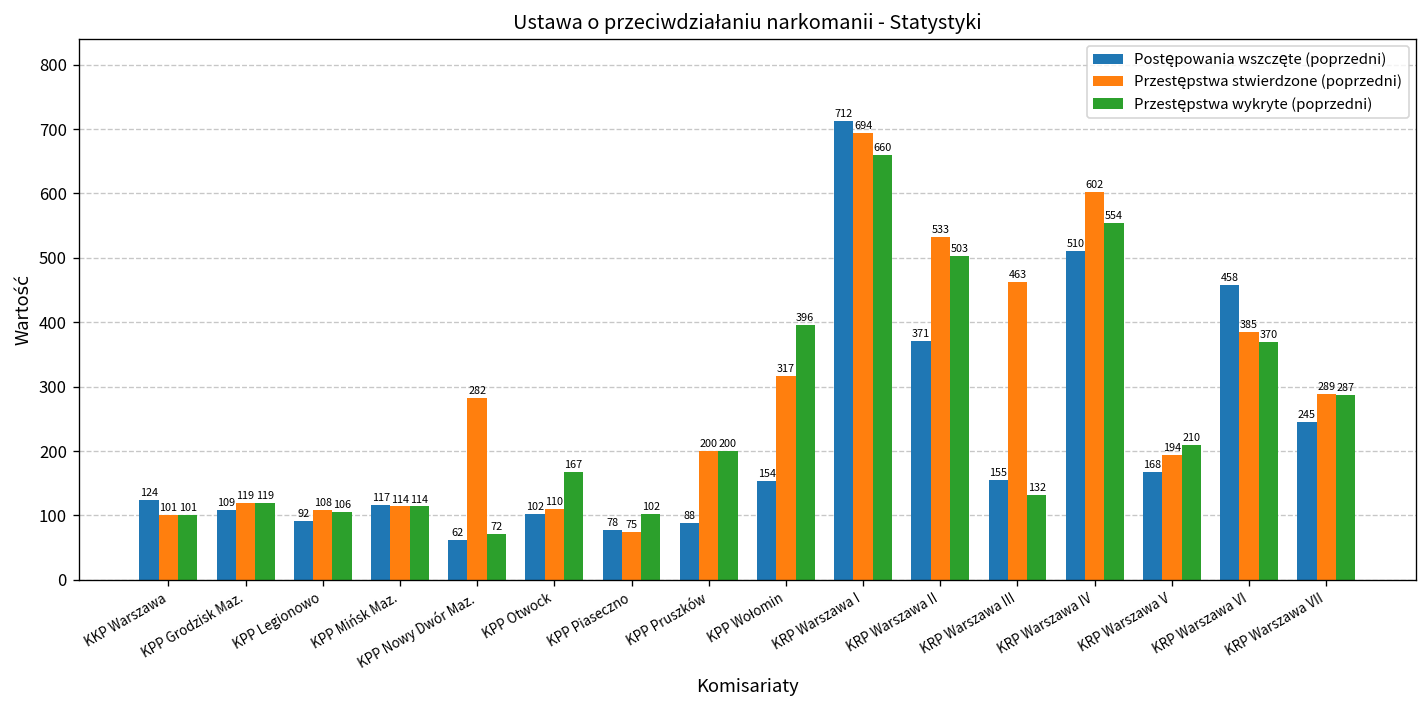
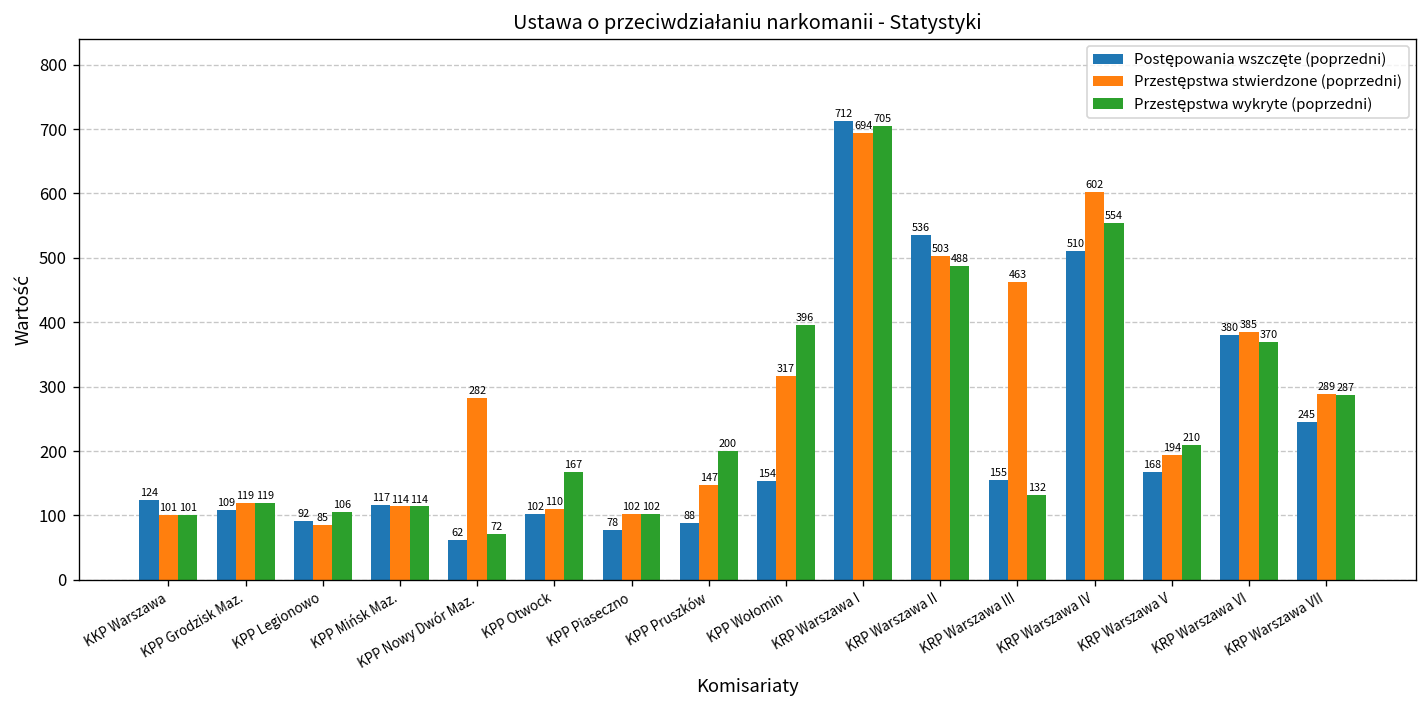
Przestępstwa stwierdzone (poprzedni), KPP Legionowo: 108 -> 85
Przestępstwa stwierdzone (poprzedni), KPP Piaseczno: 75 -> 102
Przestępstwa stwierdzone (poprzedni), KPP Pruszków: 200 -> 147
Przestępstwa wykryte (poprzedni), KRP Warszawa I: 660 -> 705
Postępowania wszczęte (poprzedni), KRP Warszawa II: 371 -> 536
Przestępstwa stwierdzone (poprzedni), KRP Warszawa II: 533 -> 503
Przestępstwa wykryte (poprzedni), KRP Warszawa II: 503 -> 488
Postępowania wszczęte (poprzedni), KRP Warszawa VI: 458 -> 380
